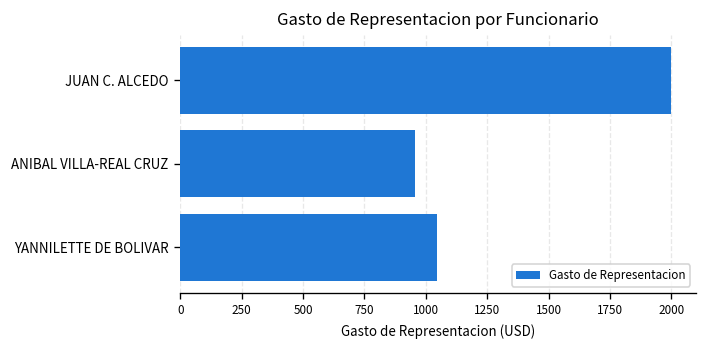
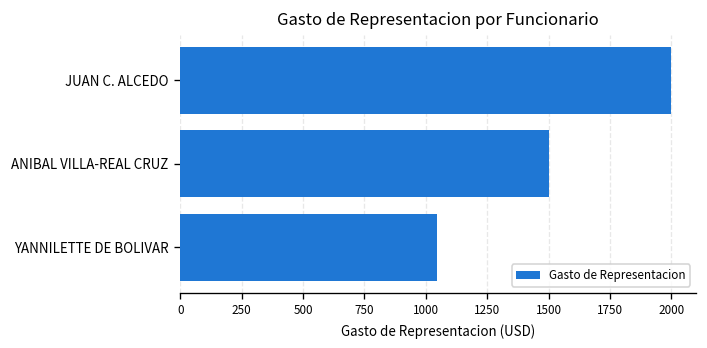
ANIBAL VILLA-REAL CRUZ: 960 -> 1500
